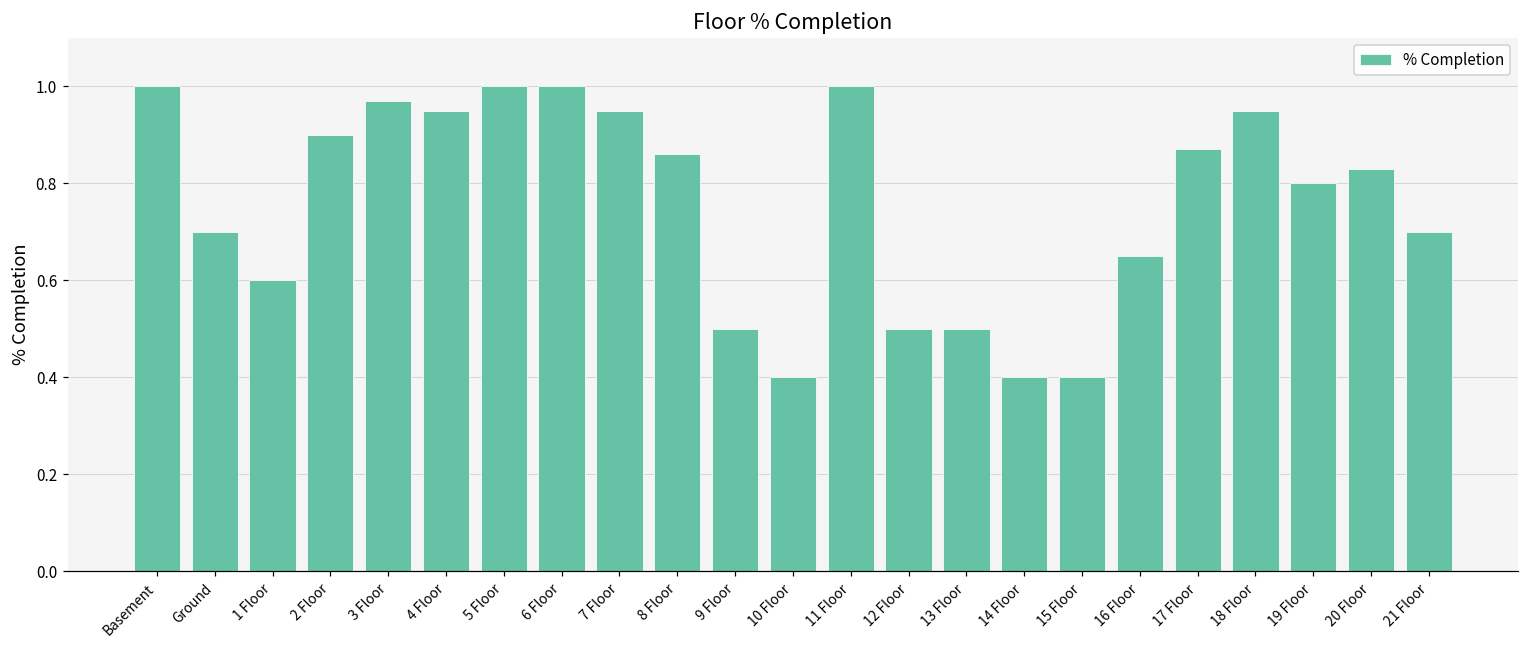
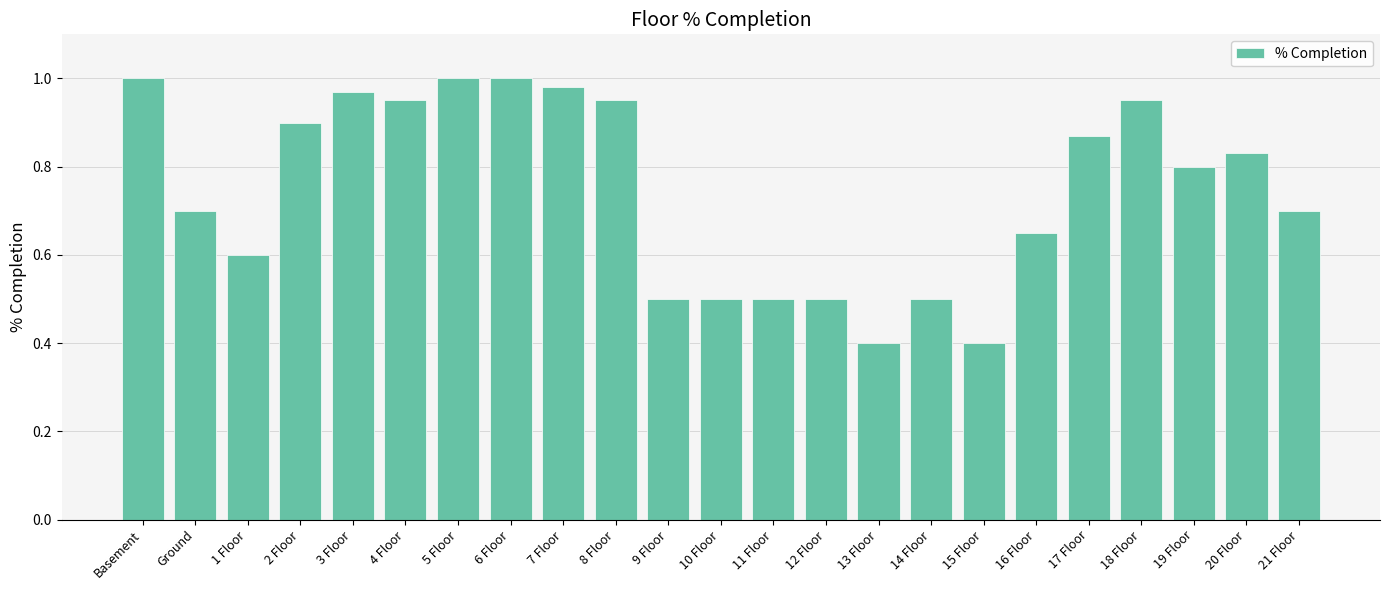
7 Floor: 0.95 -> 0.98
8 Floor: 0.86 -> 0.95
10 Floor: 0.4 -> 0.5
11 Floor: 1.0 -> 0.5
13 Floor: 0.5 -> 0.4
14 Floor: 0.4 -> 0.5
